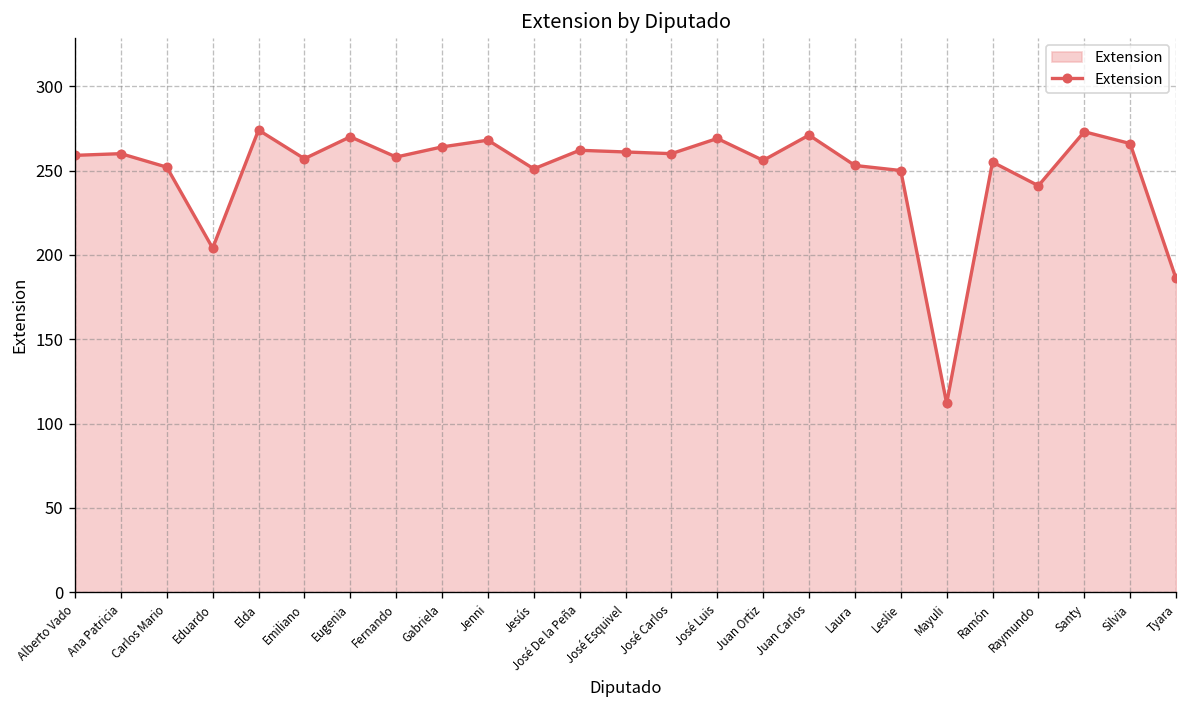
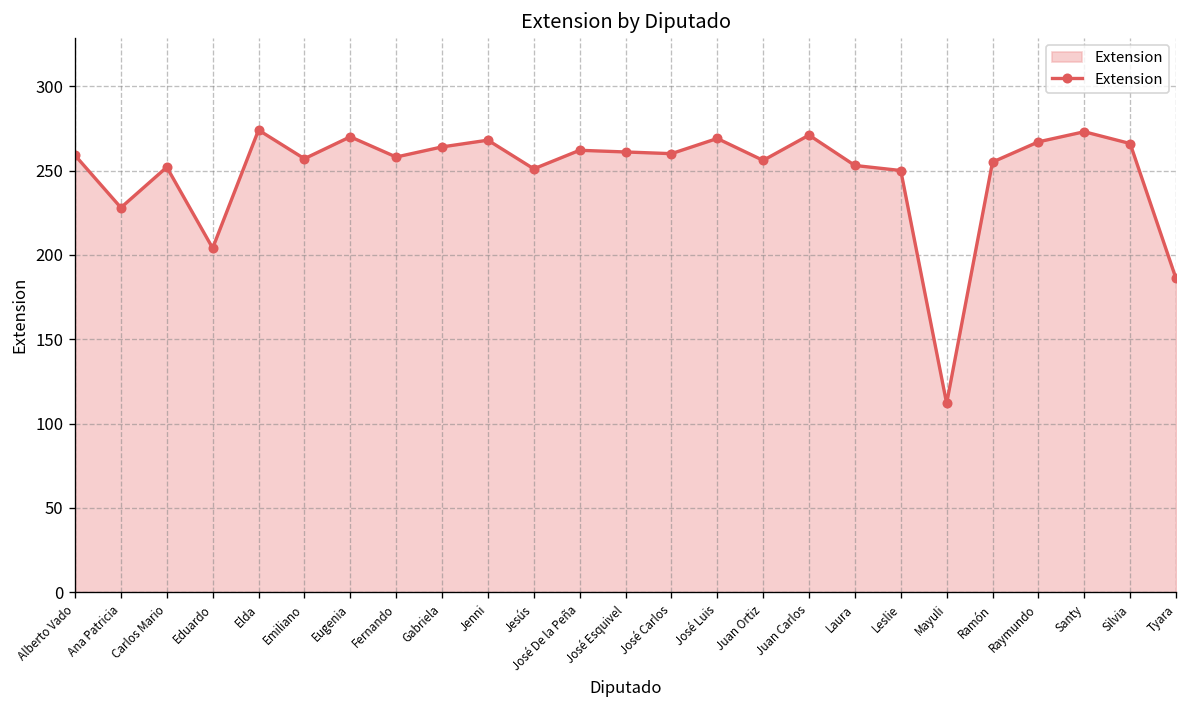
Ana Patricia: 260 -> 228
Raymundo: 241 -> 267
